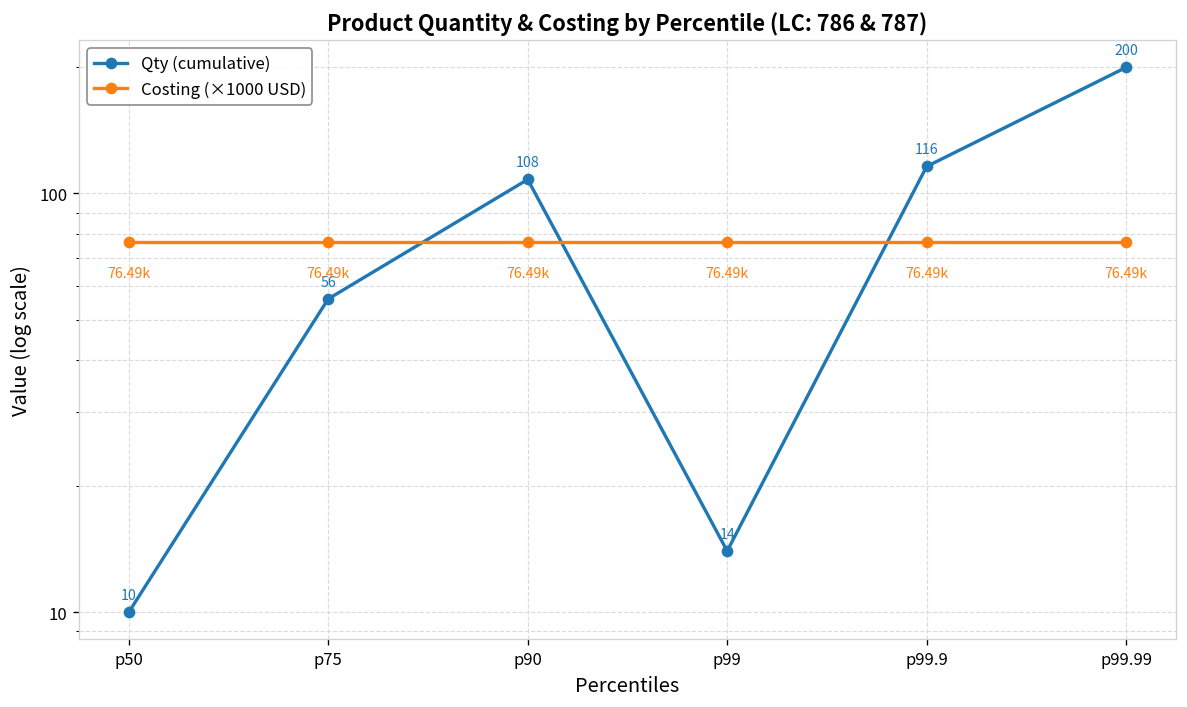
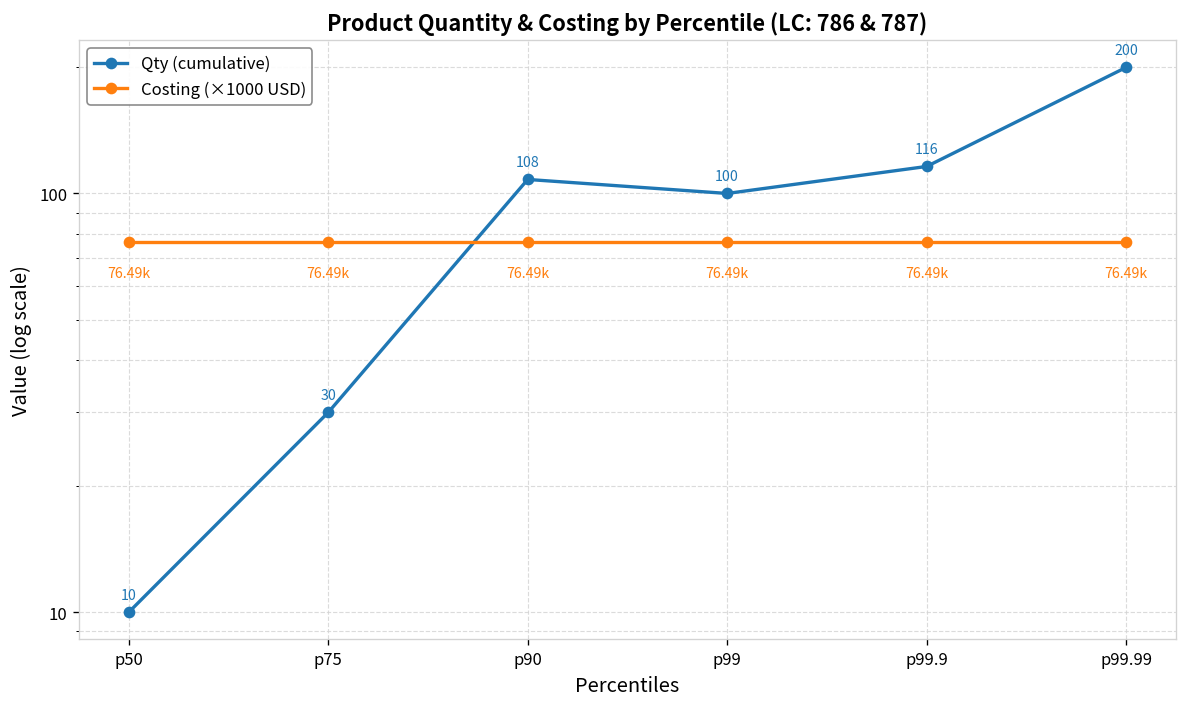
Qty (cumulative), p75: 56 -> 30
Qty (cumulative), p99: 14 -> 100
